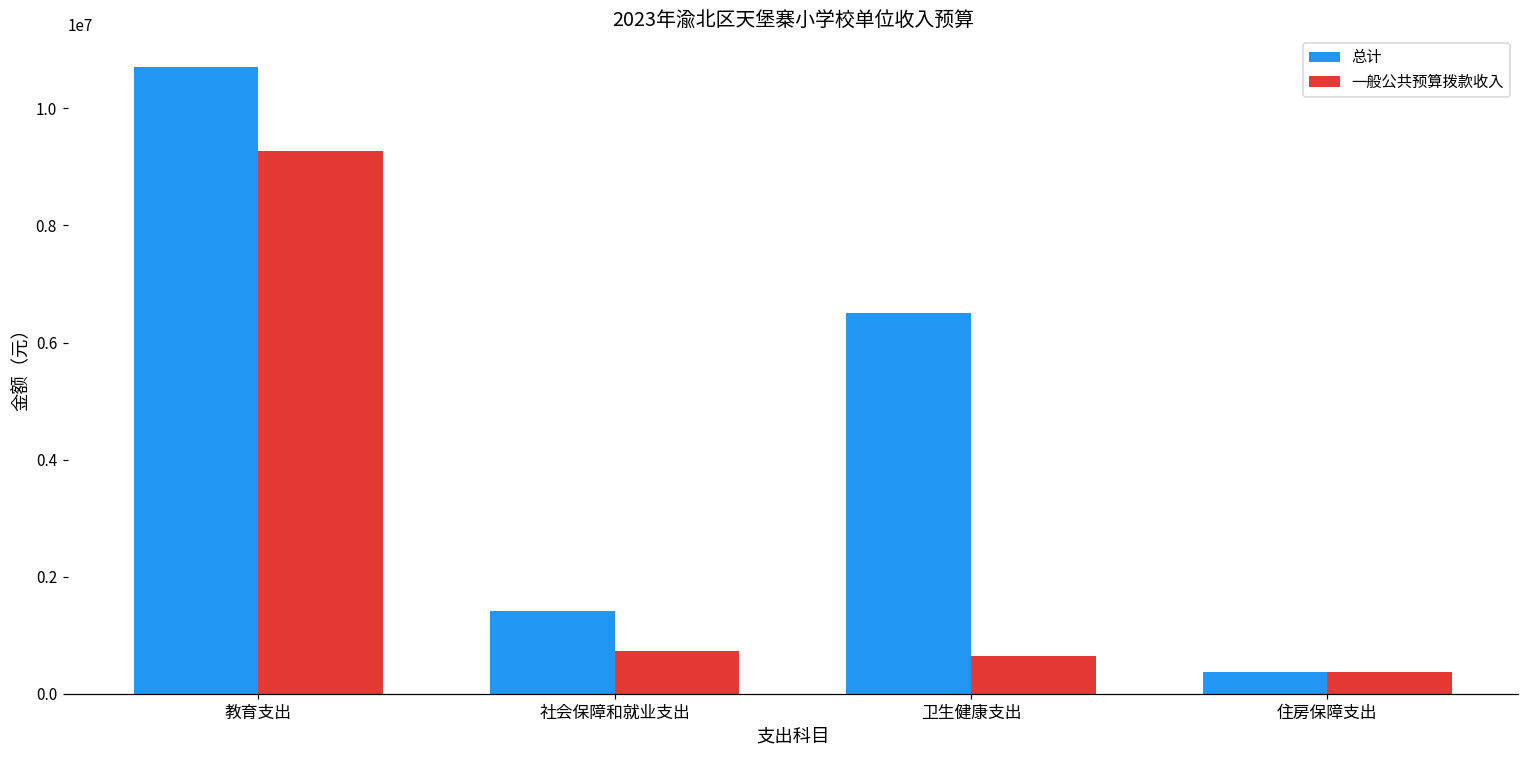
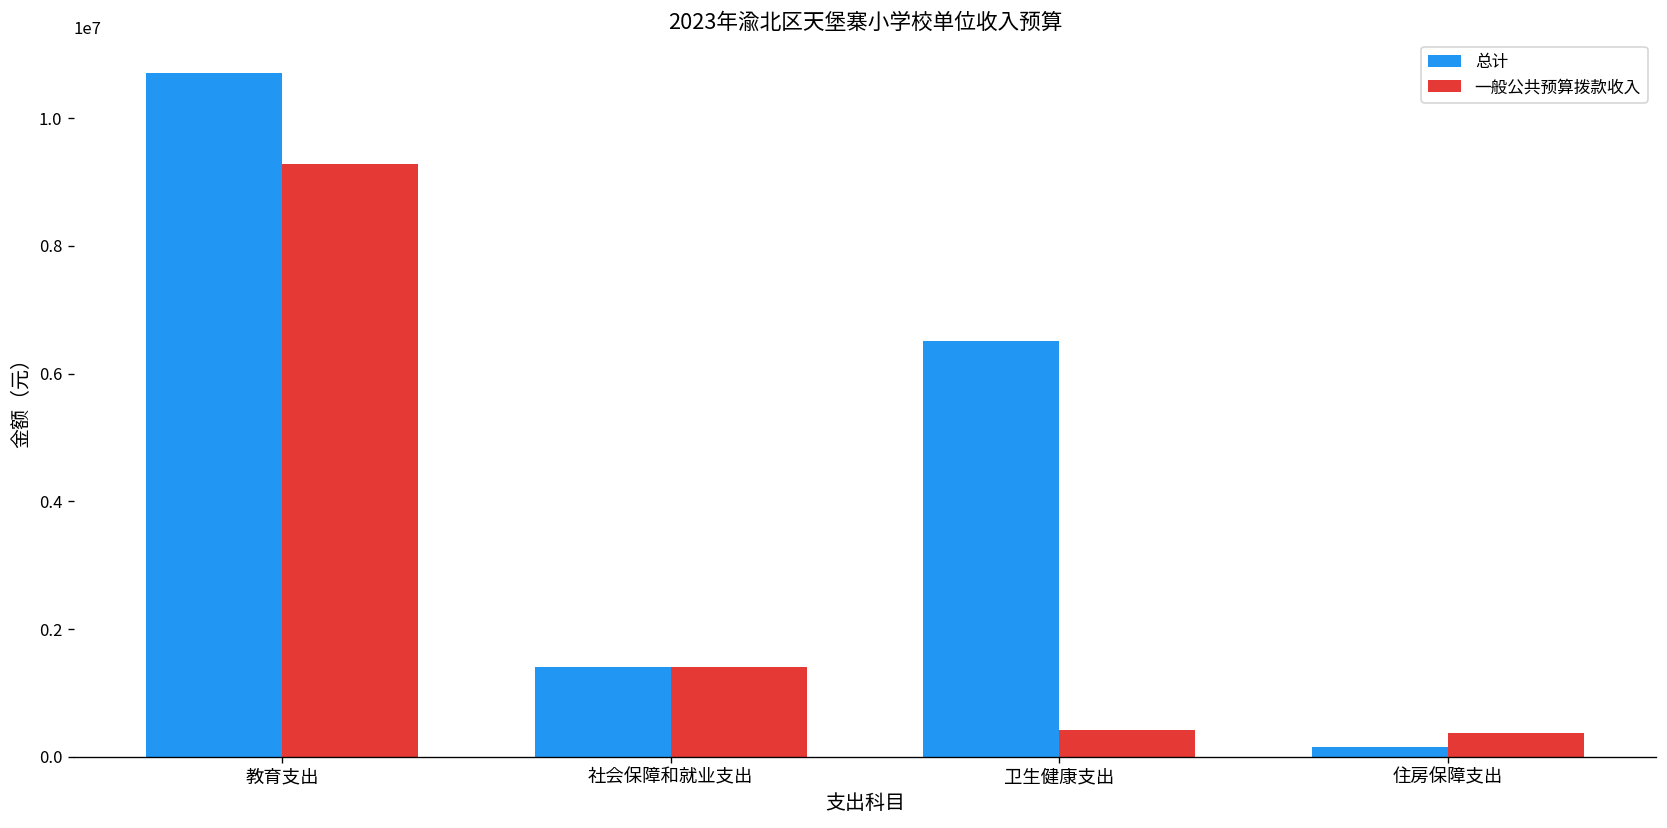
一般公共预算拨款收入, 社会保障和就业支出: 700000 -> 1400000
一般公共预算拨款收入, 卫生健康支出: 700000 -> 400000
总计, 住房保障支出: 400000 -> 200000
